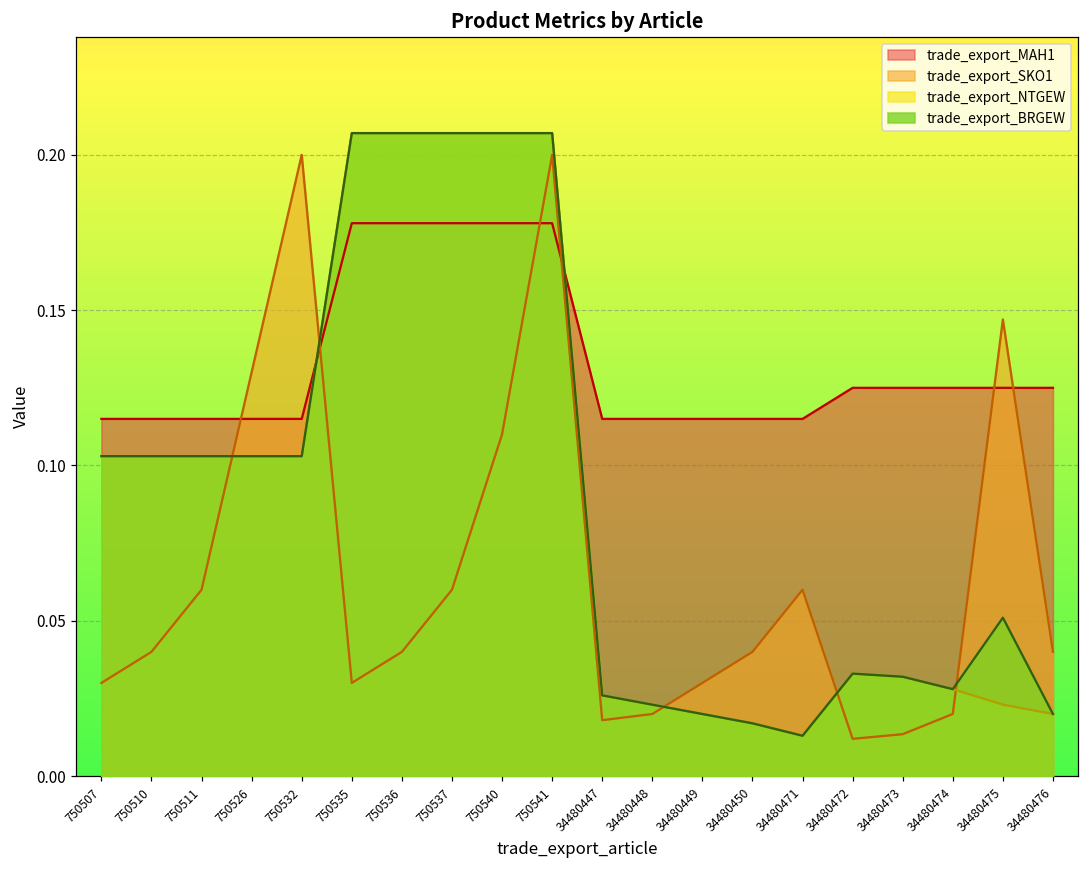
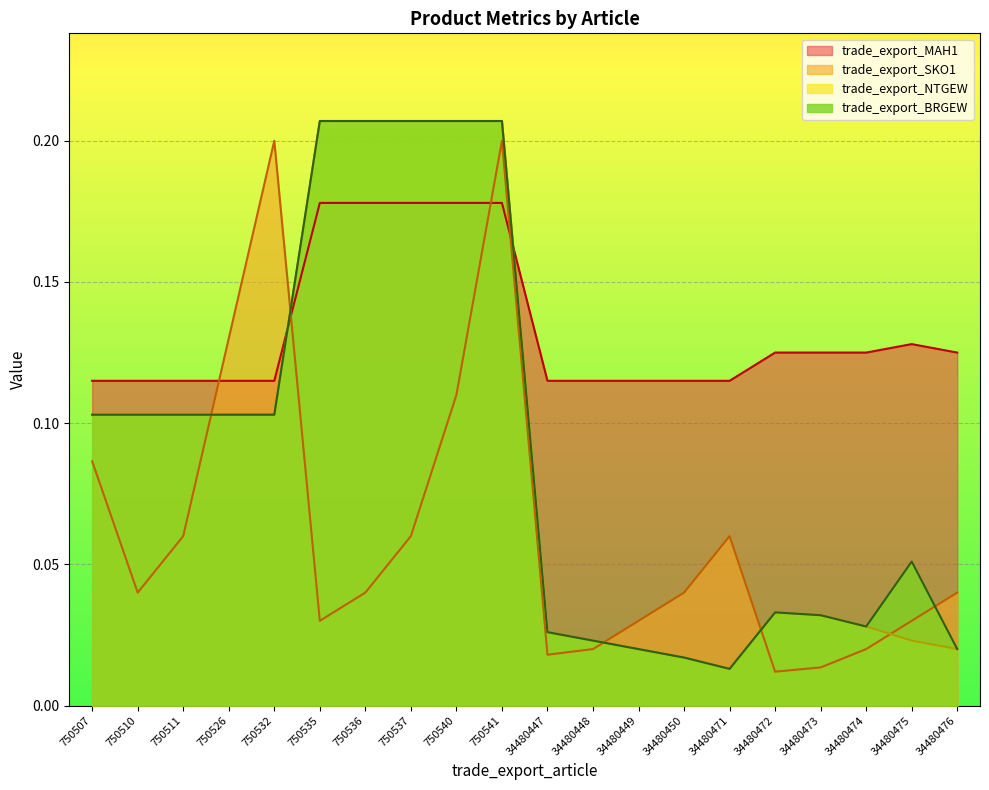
trade_export_SKO1, 750507: 0.030 -> 0.087
trade_export_MAH1, 34480475: 0.125 -> 0.128
trade_export_SKO1, 34480475: 0.147 -> 0.030
